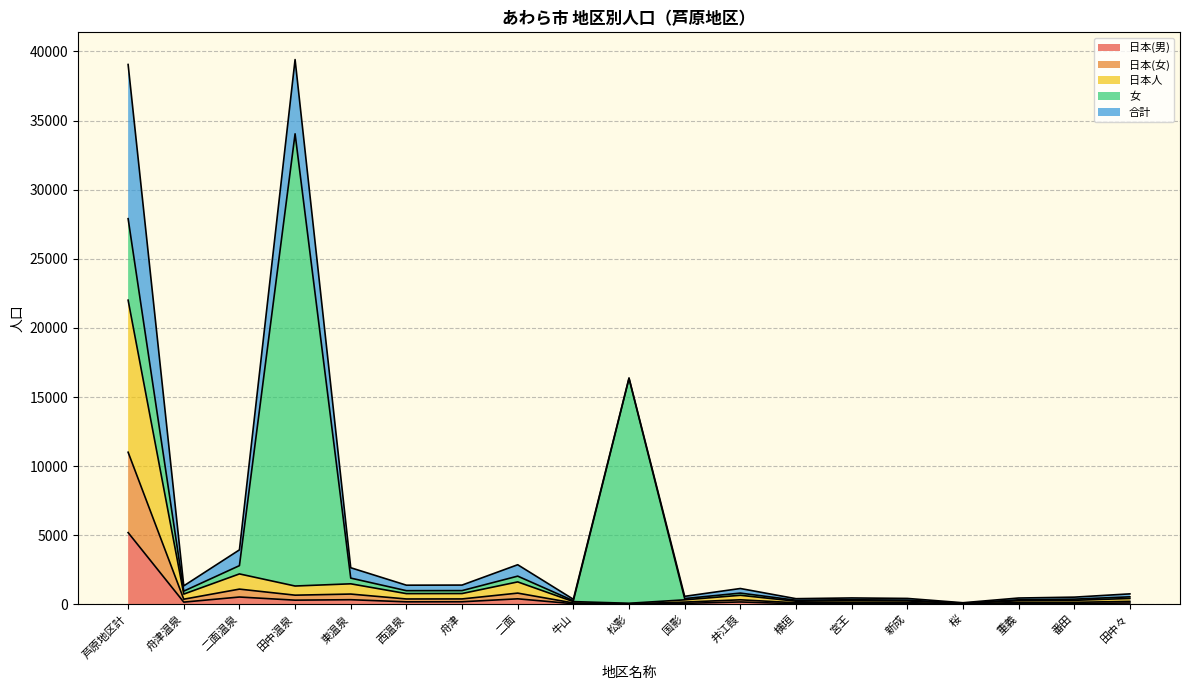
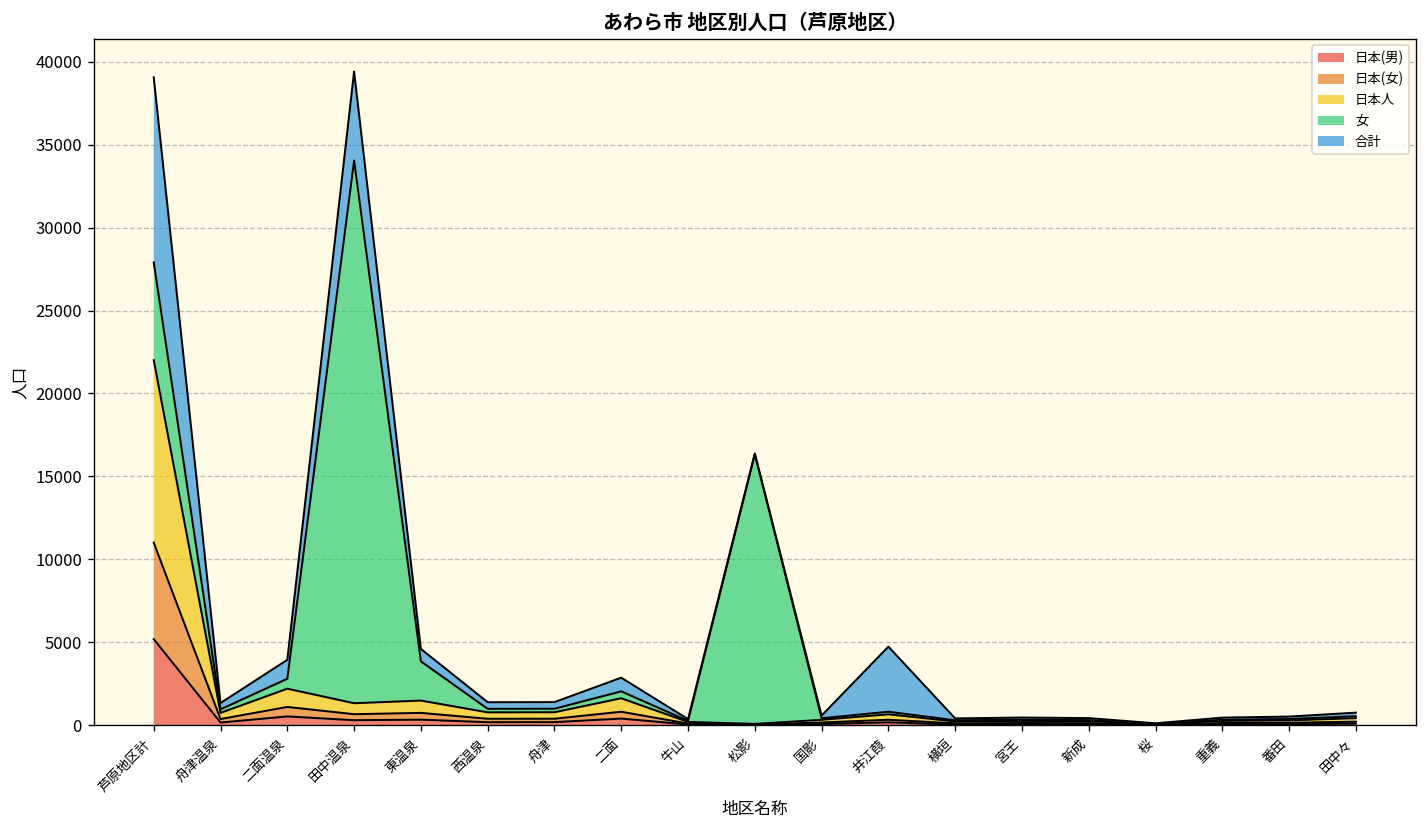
女, 東温泉: 400 -> 2400
合計, 井江葭: 300 -> 3900
